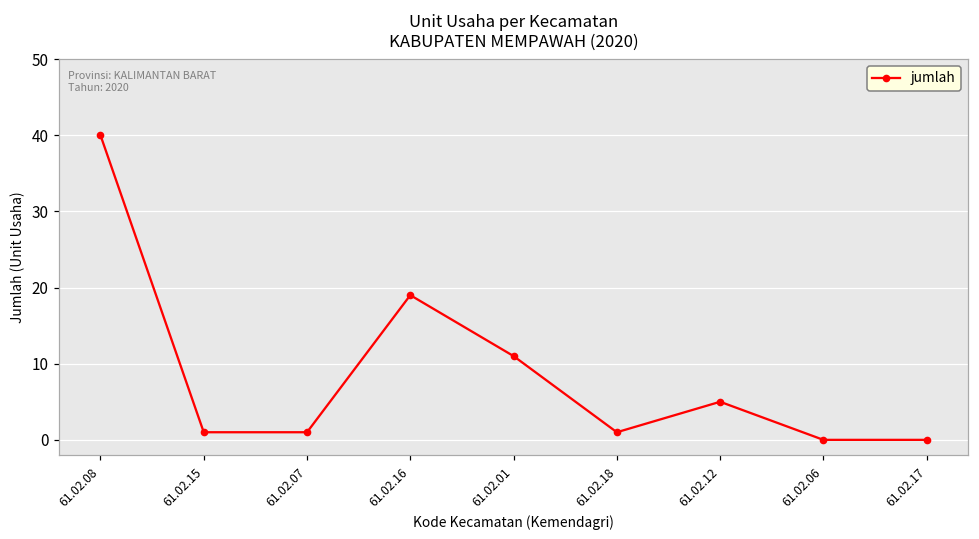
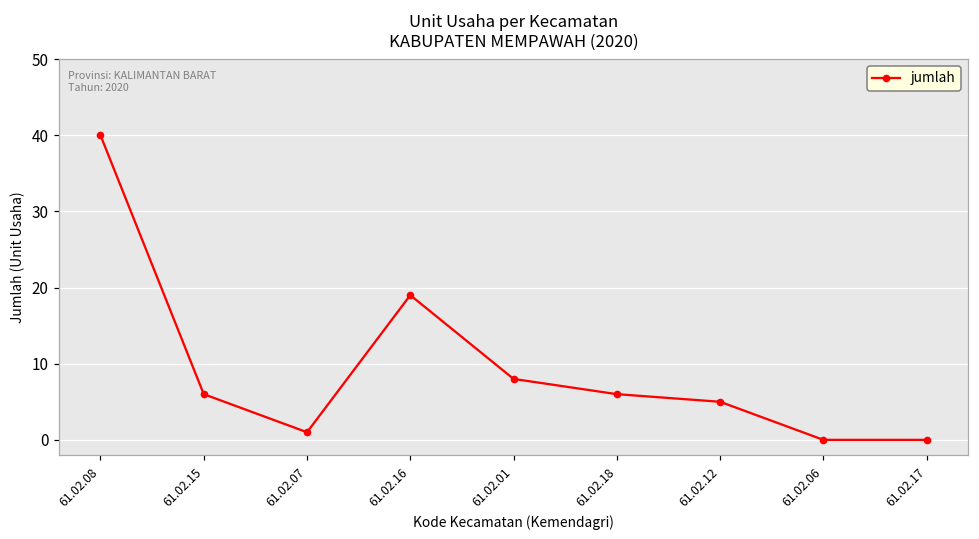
61.02.15: 1 -> 6
61.02.01: 11 -> 8
61.02.18: 1 -> 6
